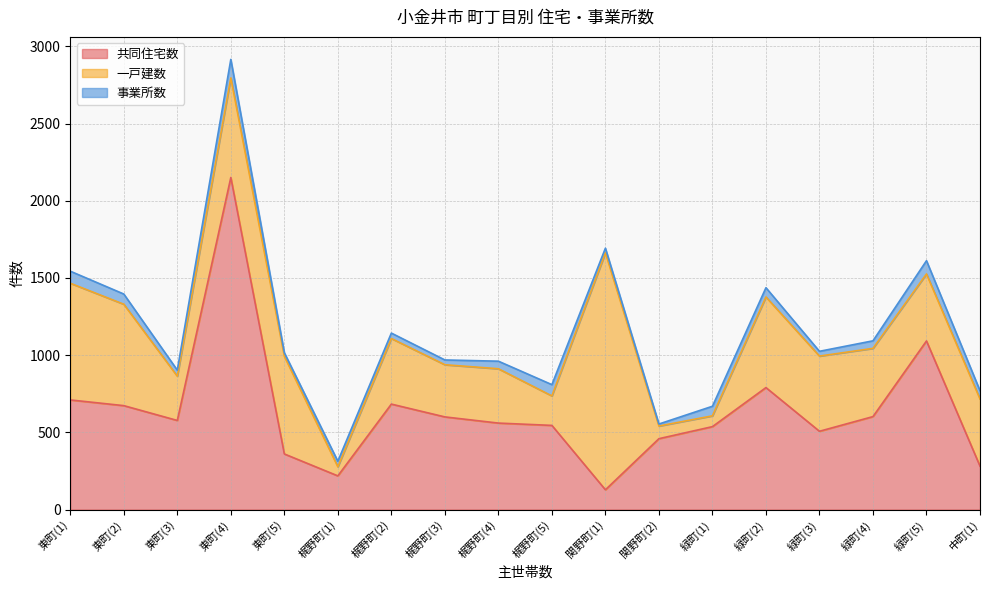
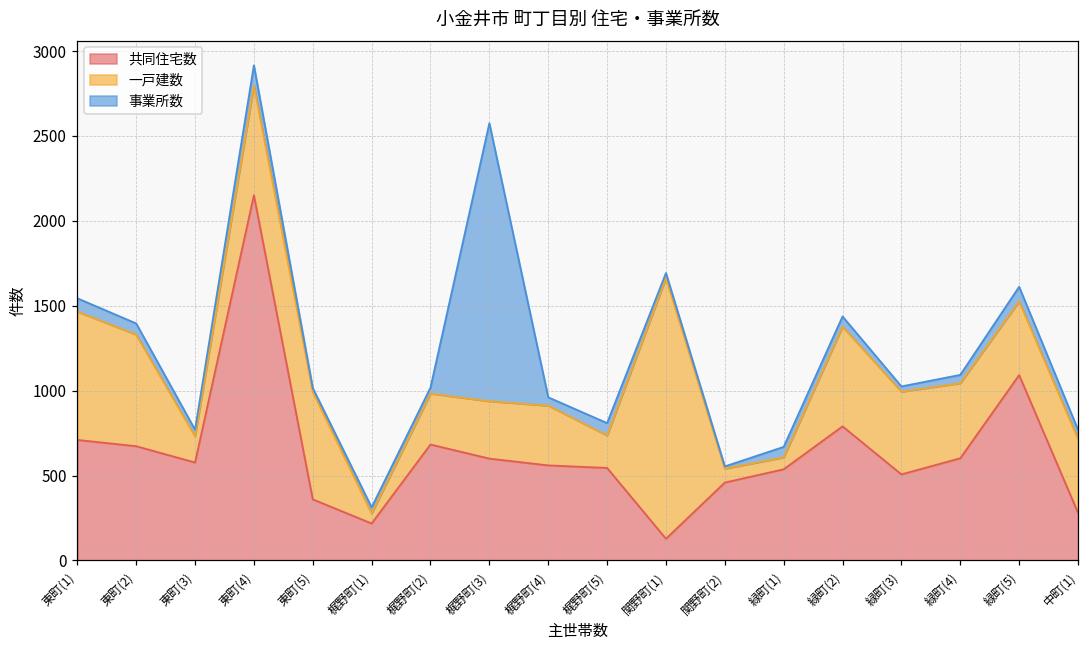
一戸建数, 東町(3): 290 -> 150
一戸建数, 梶野町(2): 430 -> 300
事業所数, 梶野町(3): 30 -> 1640
